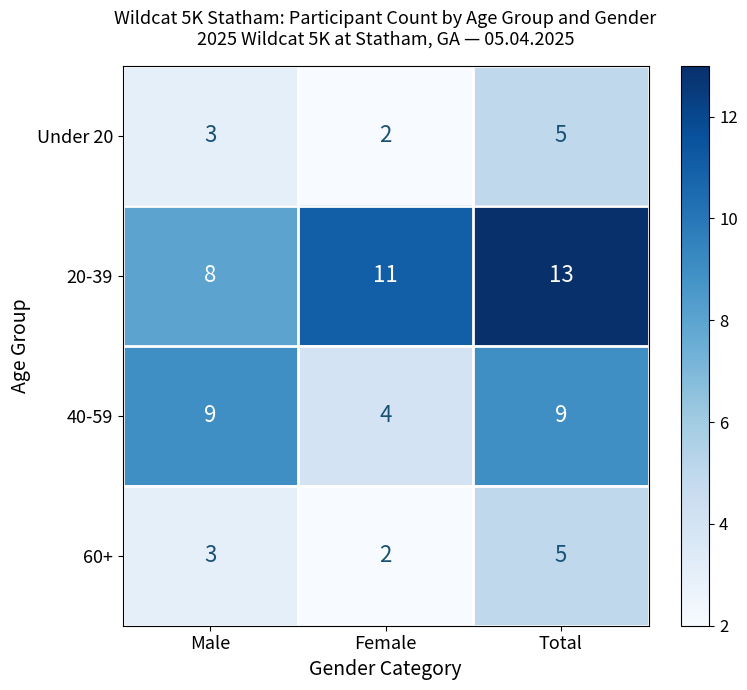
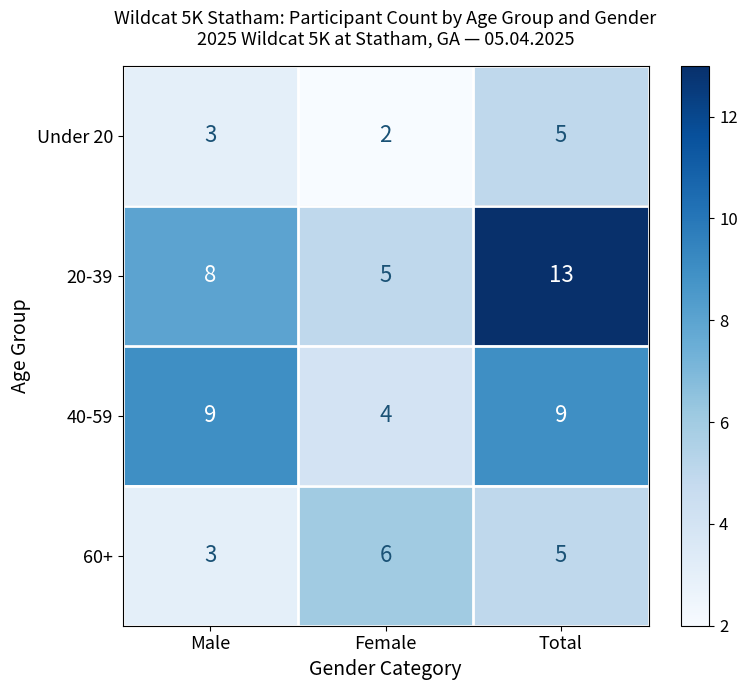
20-39, Female: 11 -> 5
60+, Female: 2 -> 6
